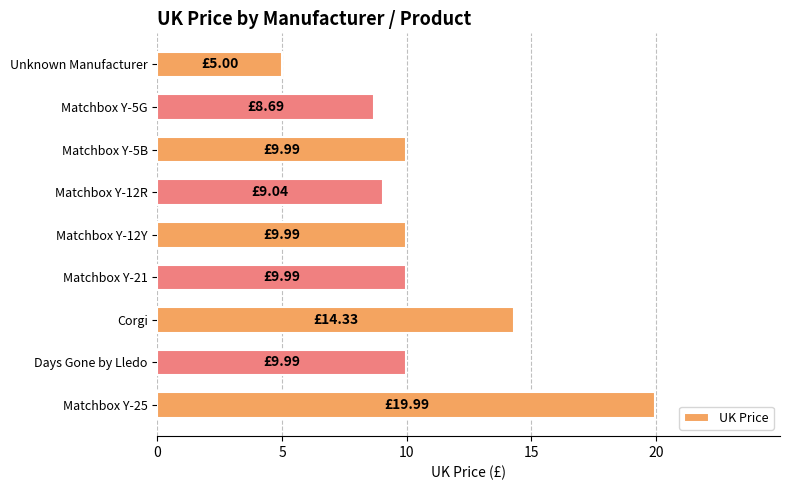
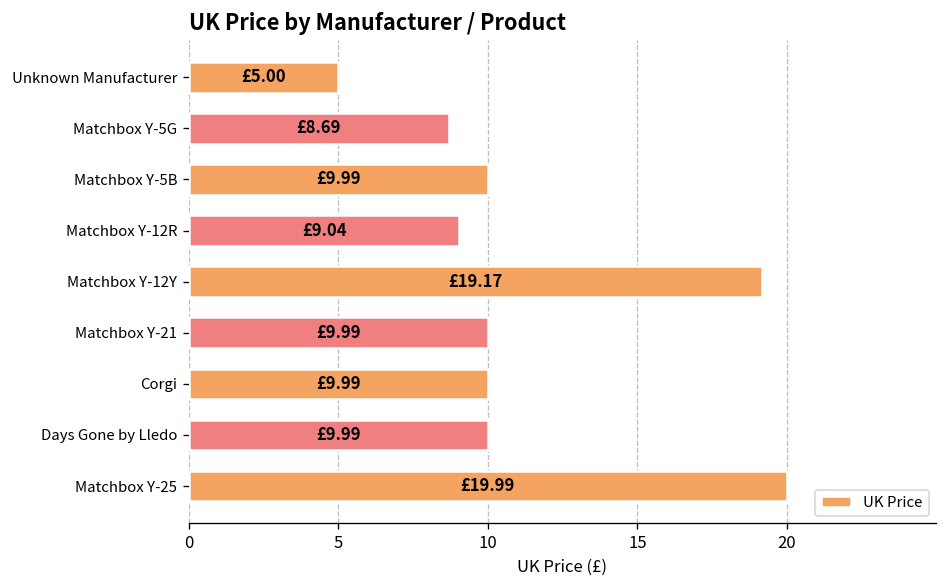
Matchbox Y-12Y: £9.99 -> £19.17
Corgi: £14.33 -> £9.99
